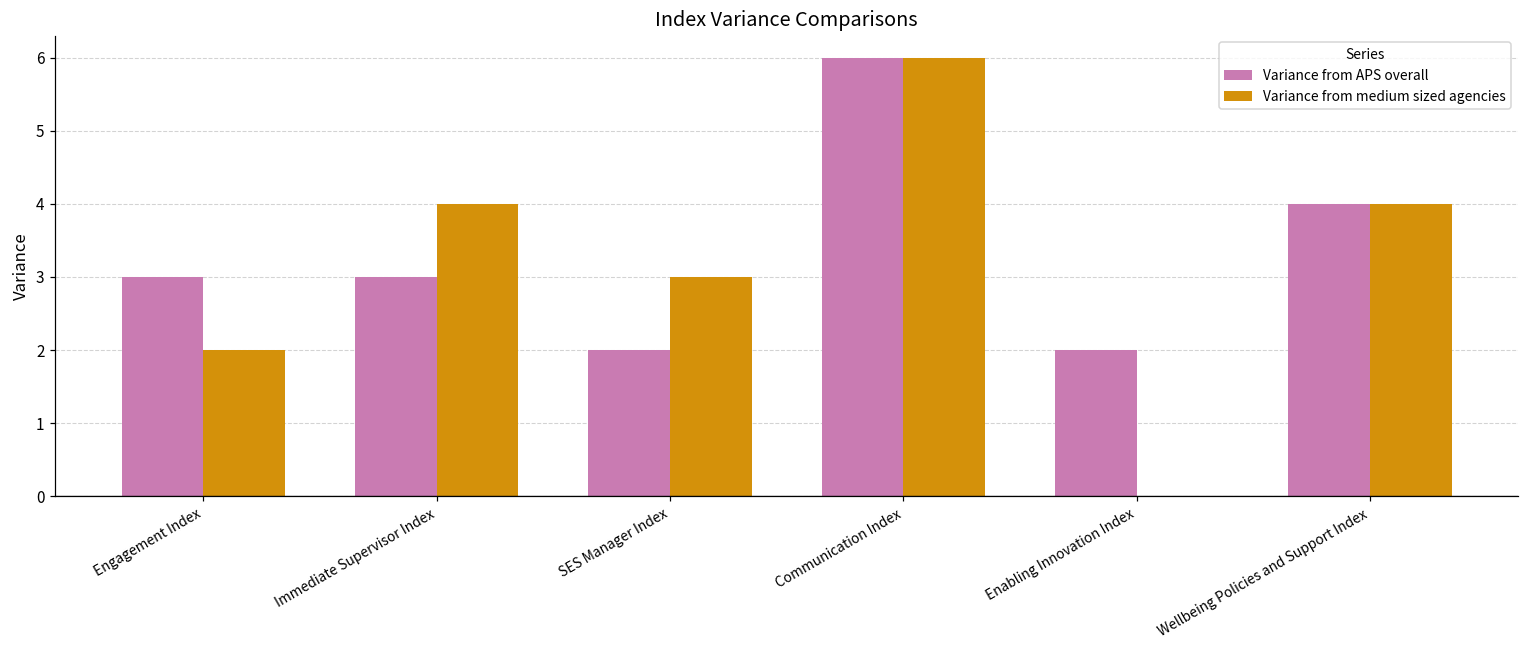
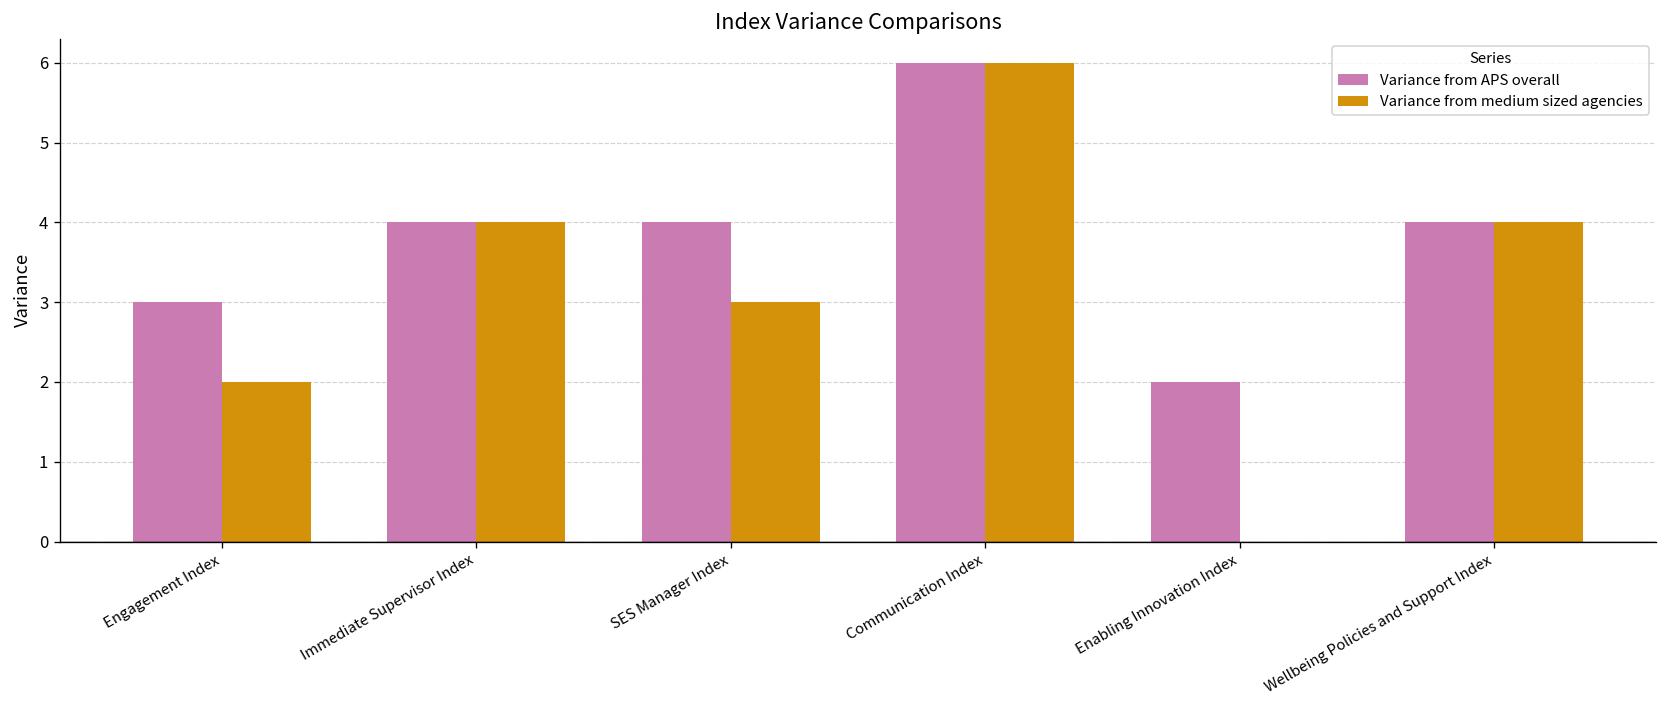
Variance from APS overall, Immediate Supervisor Index: 3 -> 4
Variance from APS overall, SES Manager Index: 2 -> 4
